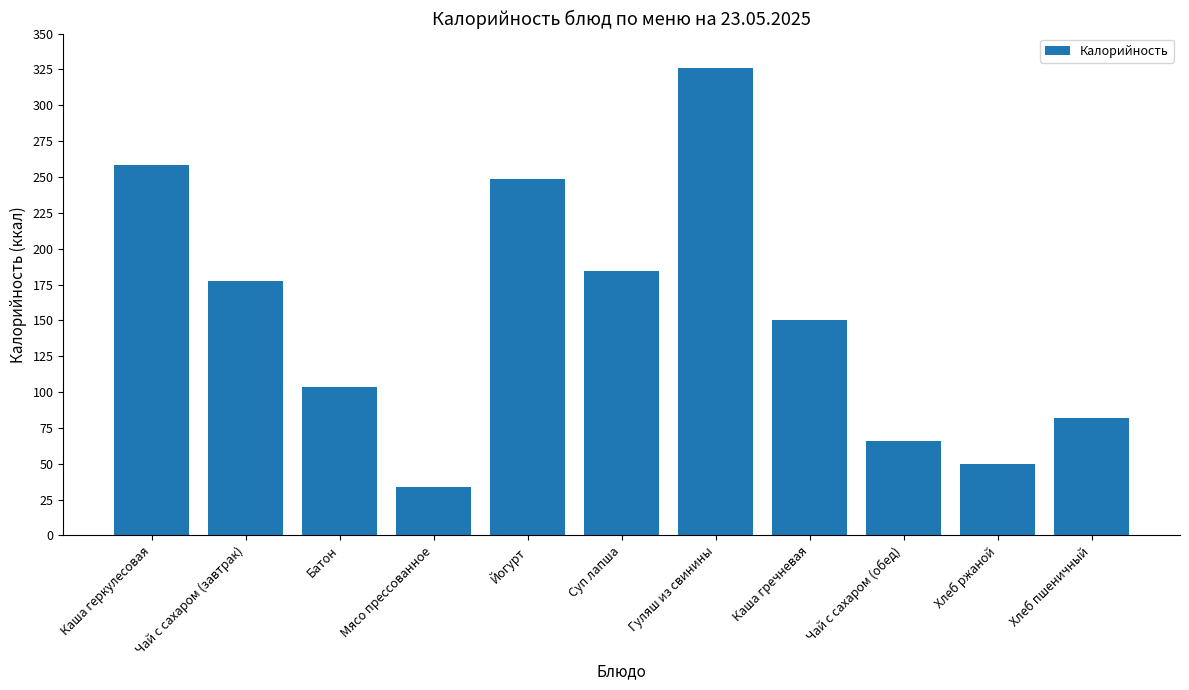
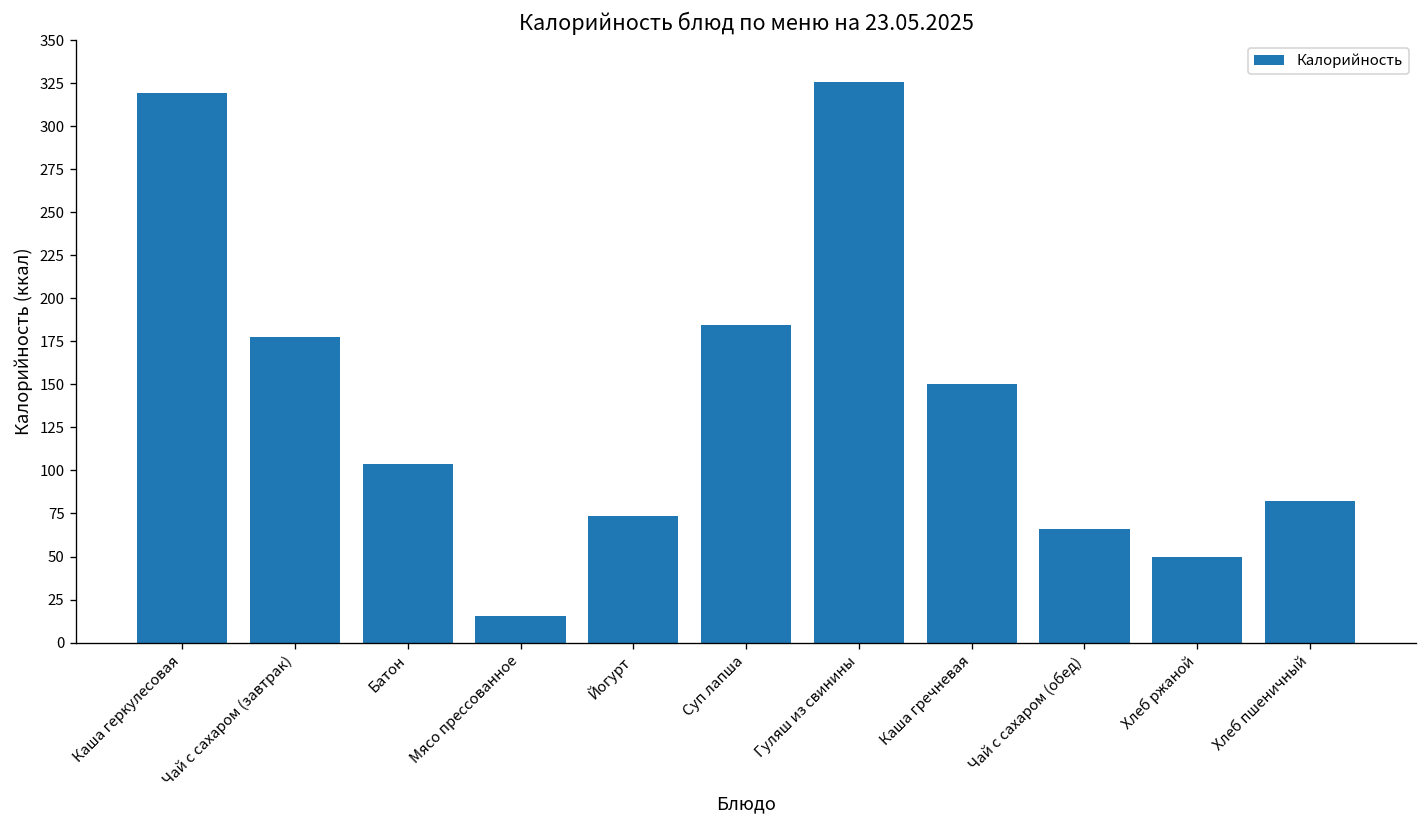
Каша геркулесовая: 258 -> 319
Мясо прессованное: 34 -> 16
Йогурт: 249 -> 74
